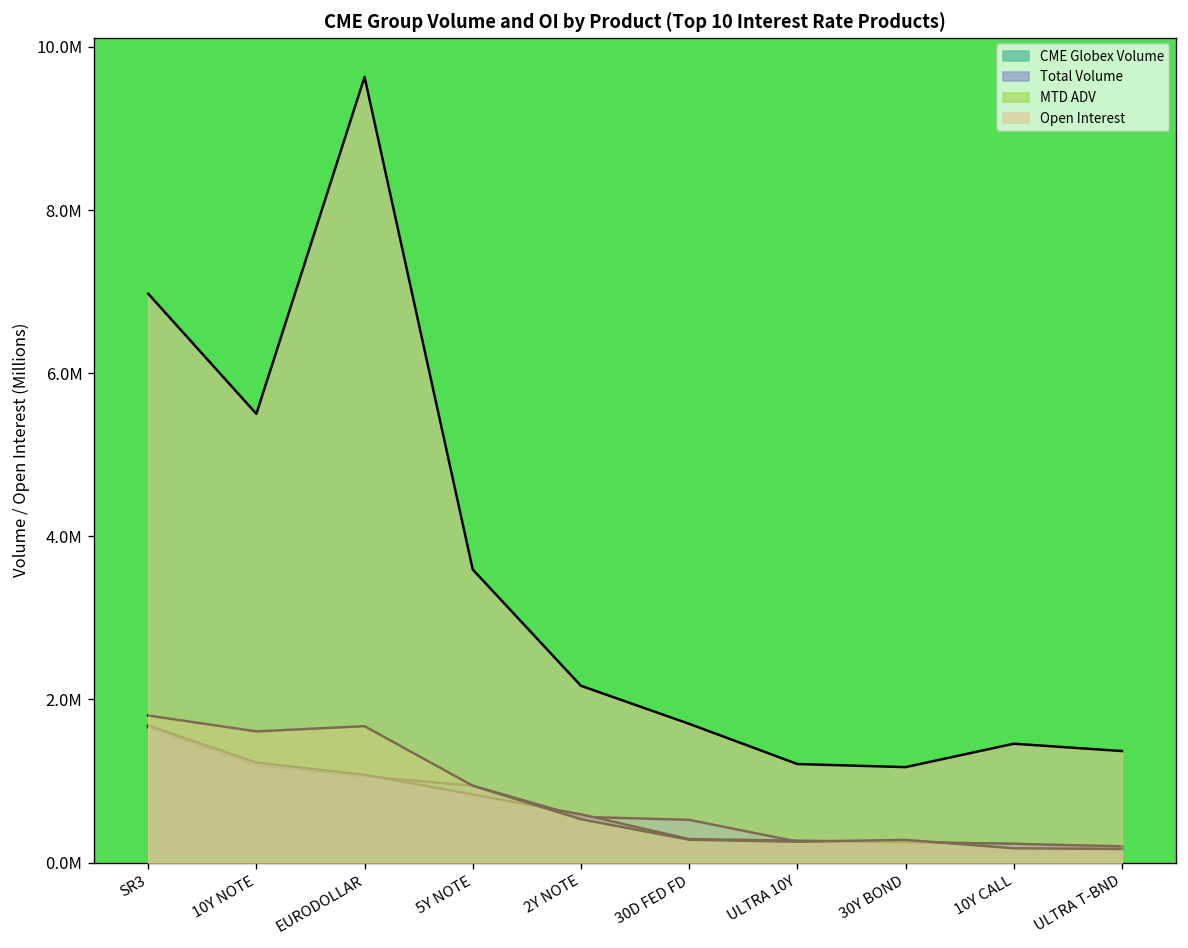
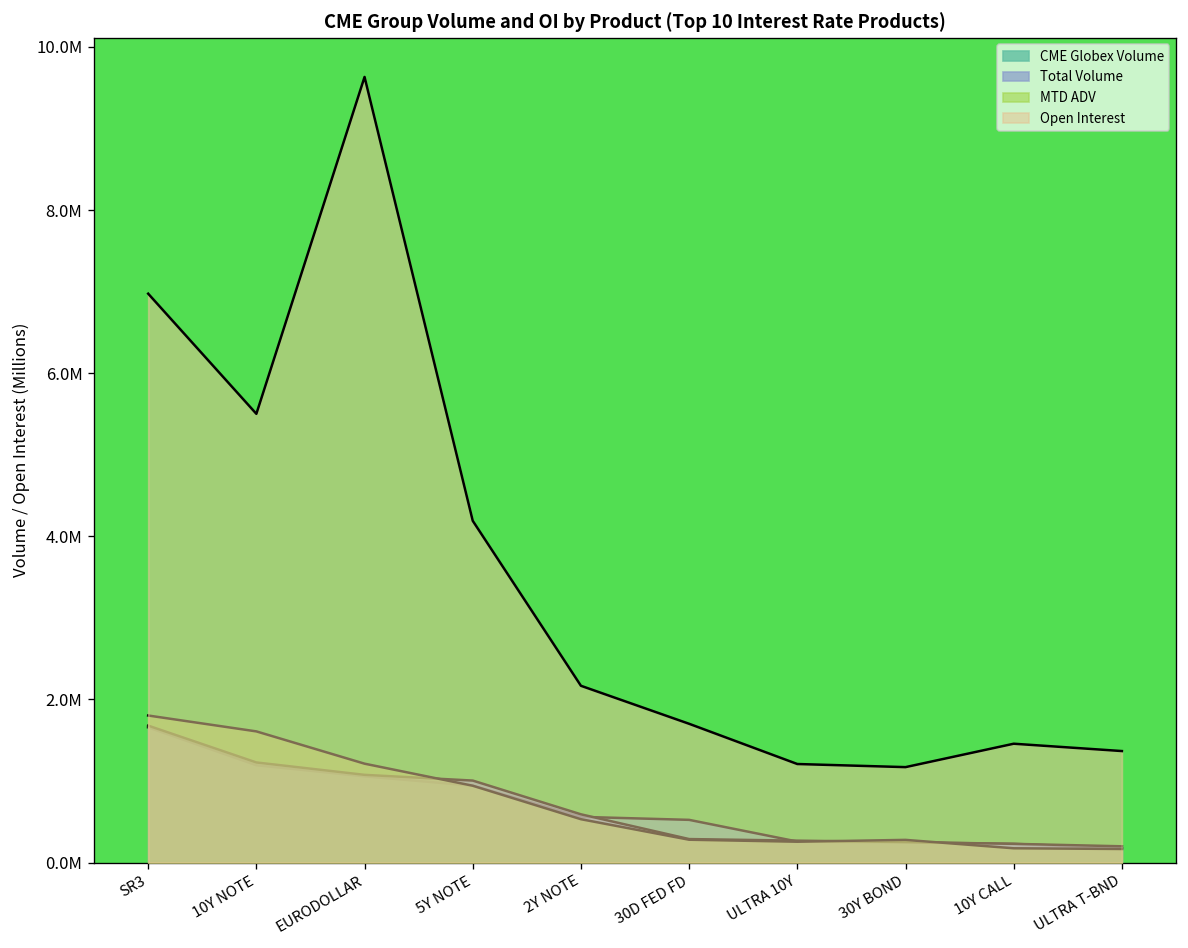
MTD ADV, EURODOLLAR: 1700000 -> 1200000
Total Volume, 5Y NOTE: 800000 -> 1000000
Open Interest, 5Y NOTE: 3600000 -> 4200000
